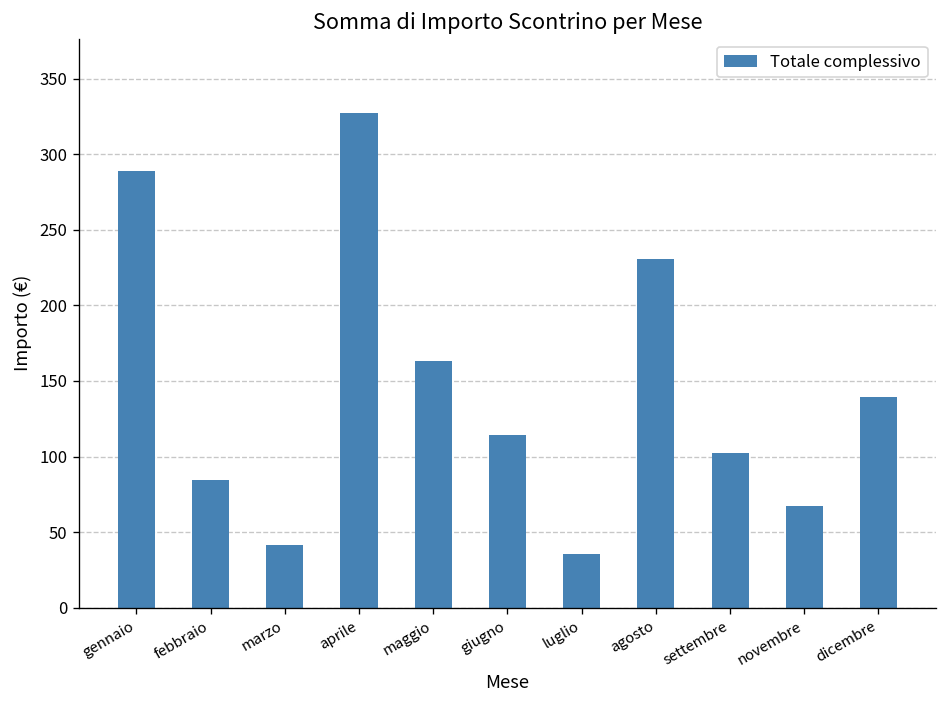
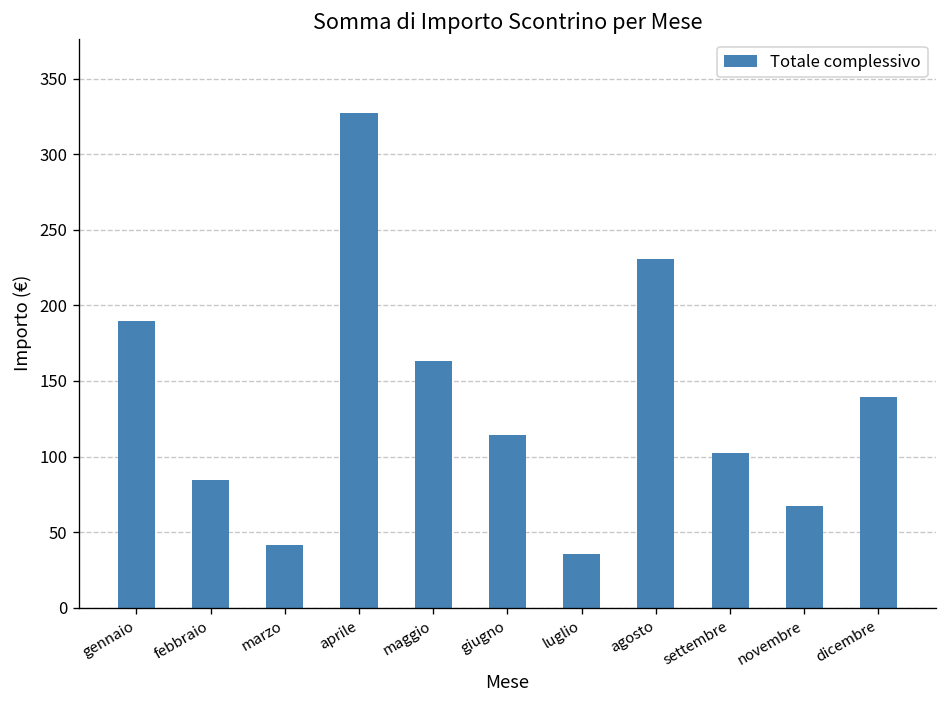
gennaio: 289 -> 190
